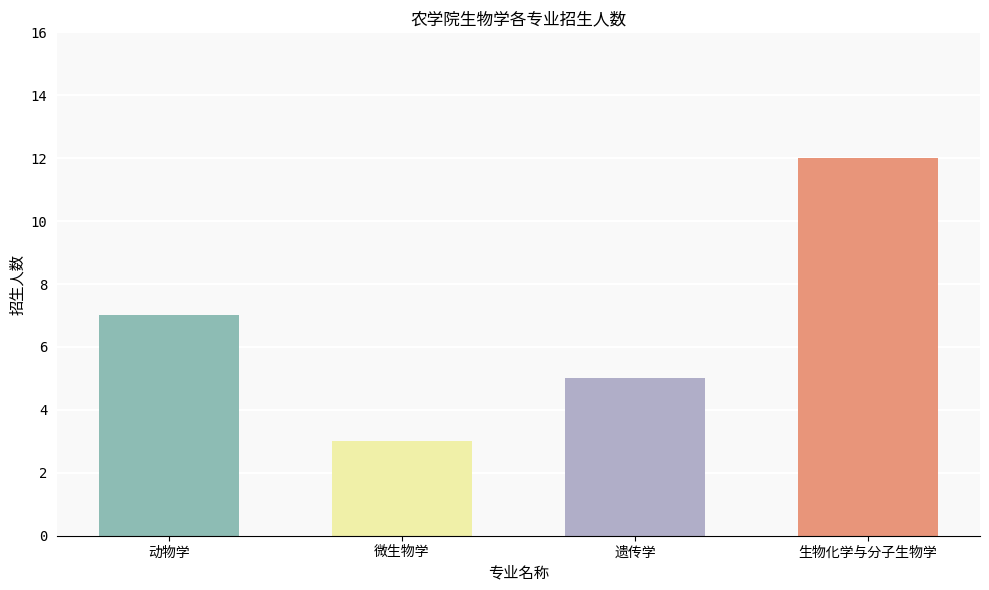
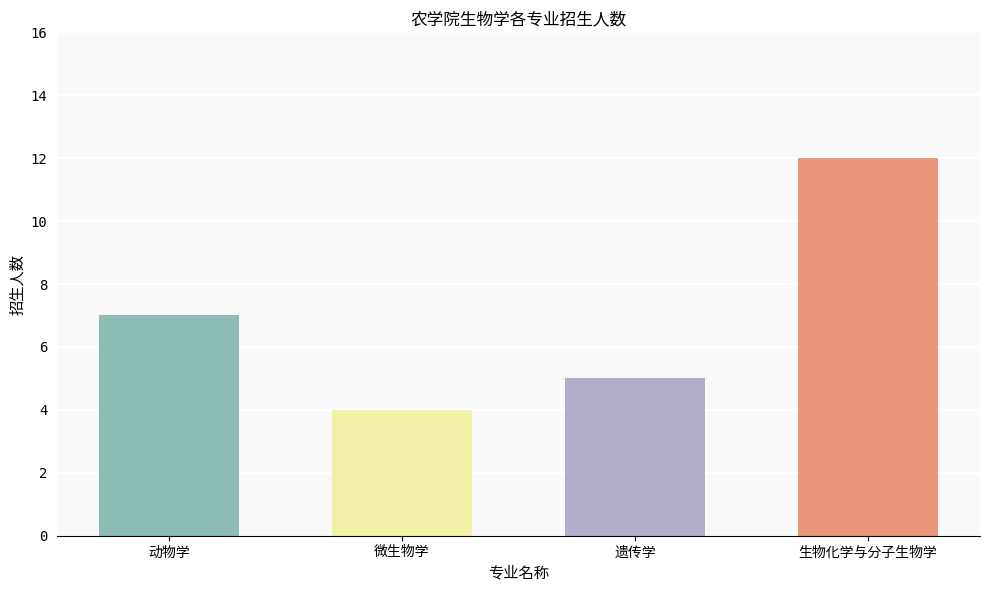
微生物学: 3 -> 4
